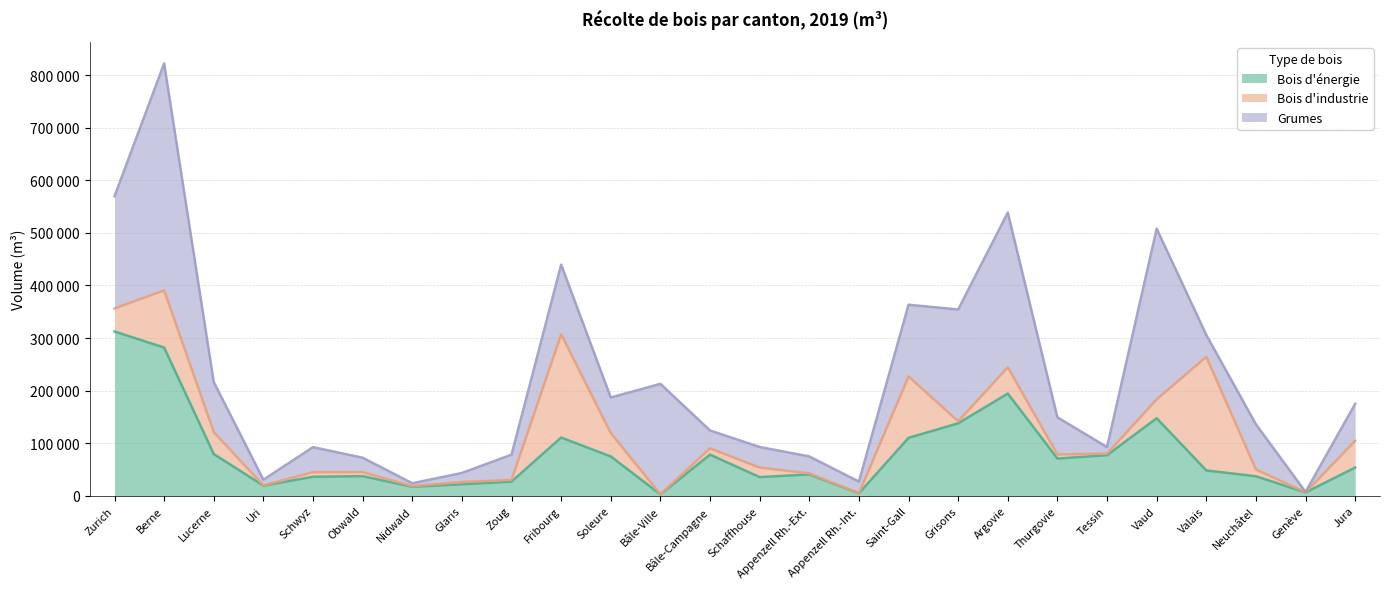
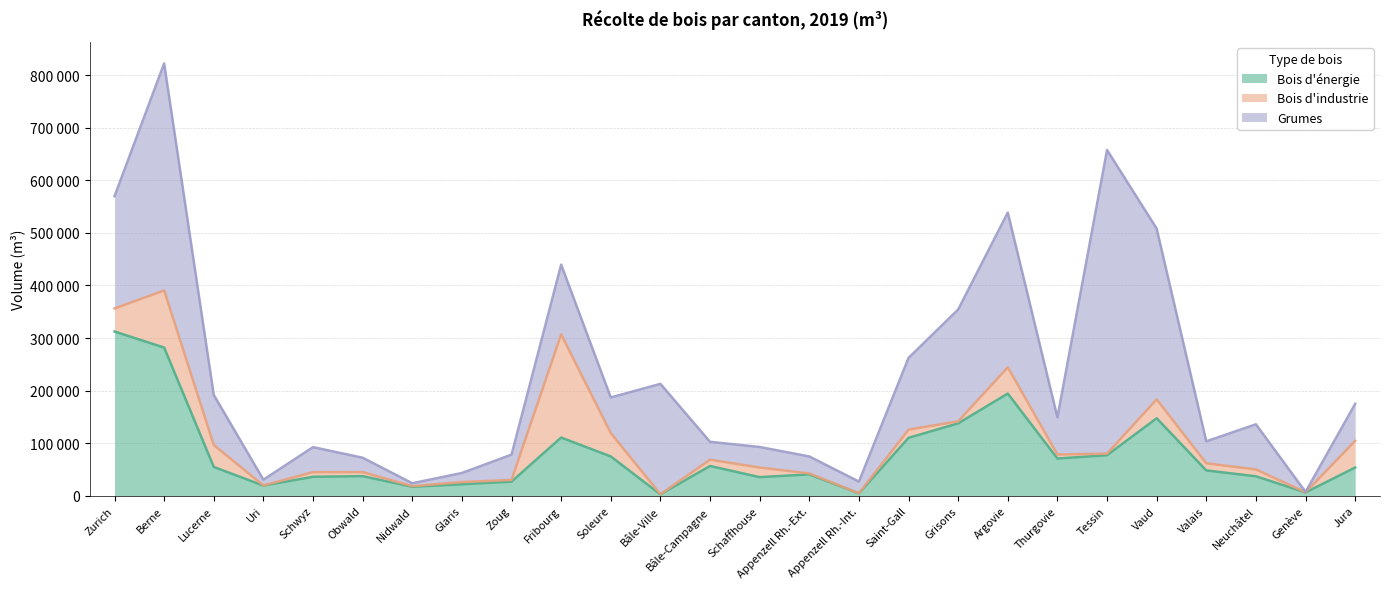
Bois d'énergie, Lucerne: 80000 -> 50000
Bois d'énergie, Bâle-Campagne: 80000 -> 60000
Bois d'industrie, Saint-Gall: 120000 -> 20000
Grumes, Tessin: 10000 -> 580000
Bois d'industrie, Valais: 220000 -> 10000
